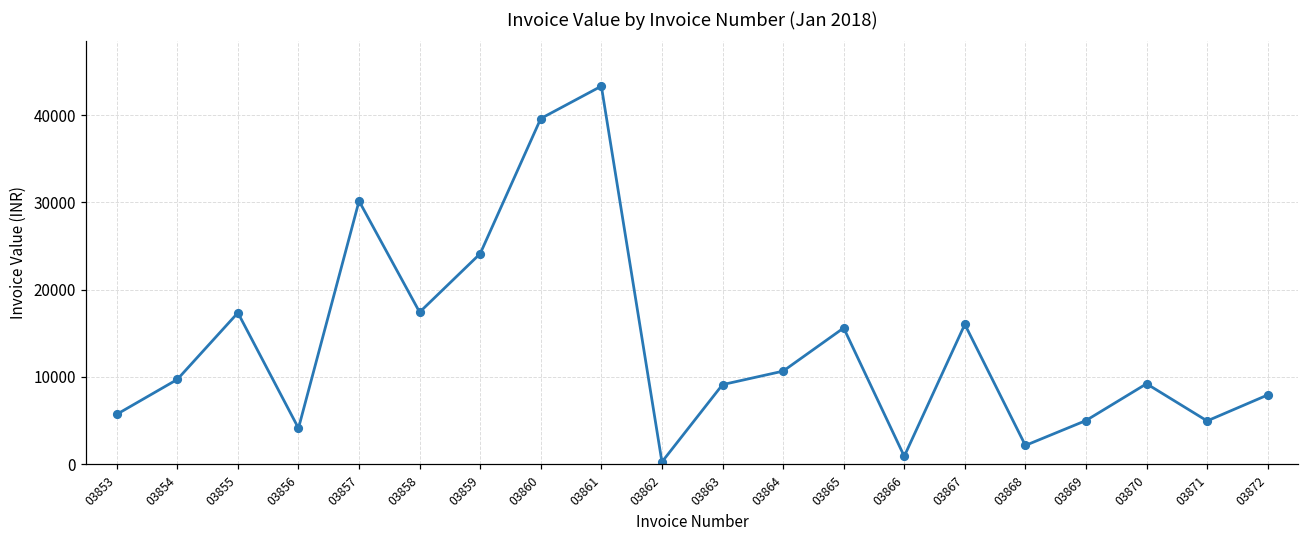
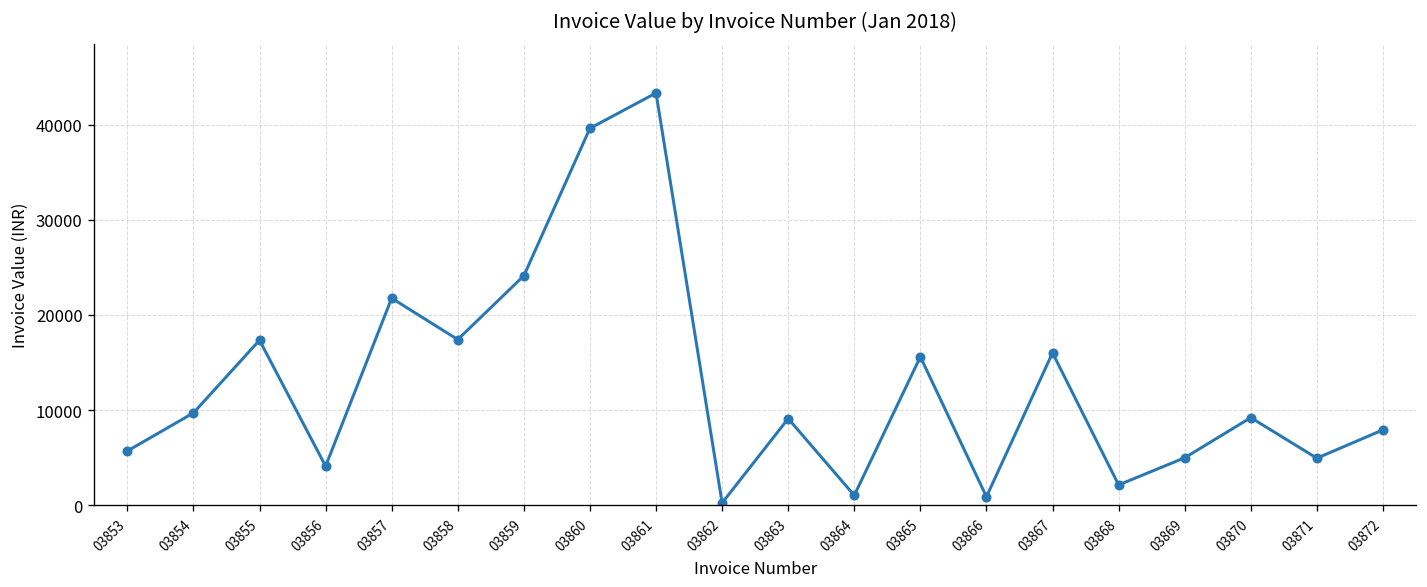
03857: 30000 -> 22000
03864: 11000 -> 1000
